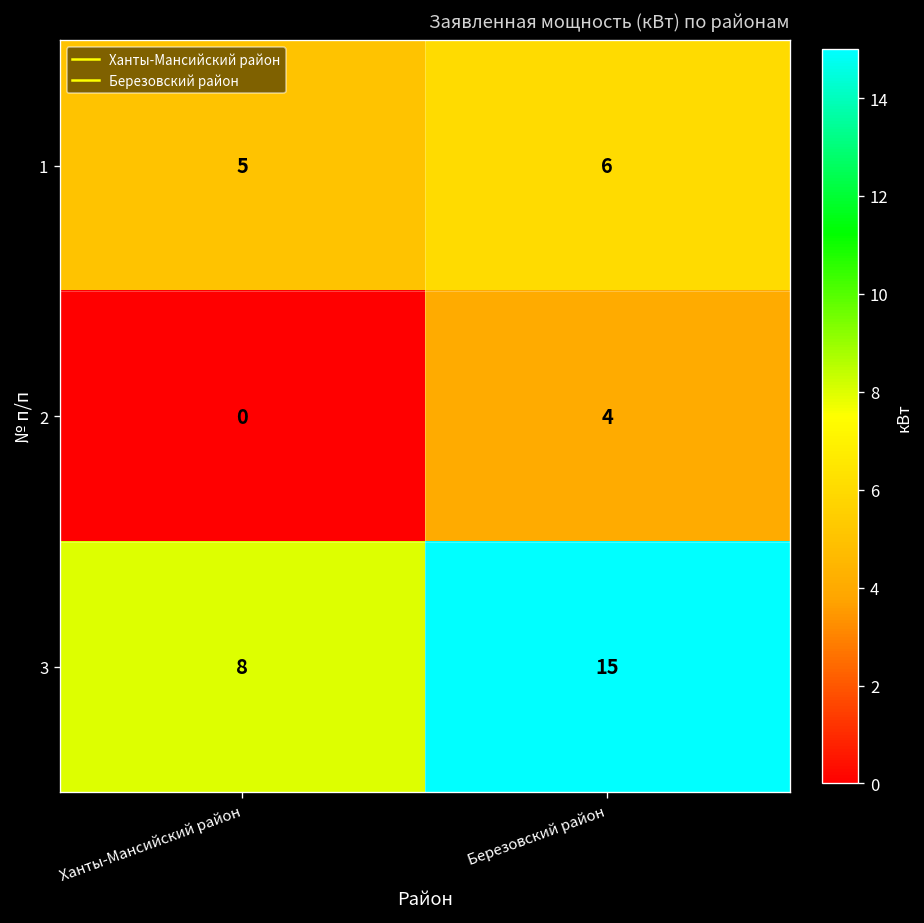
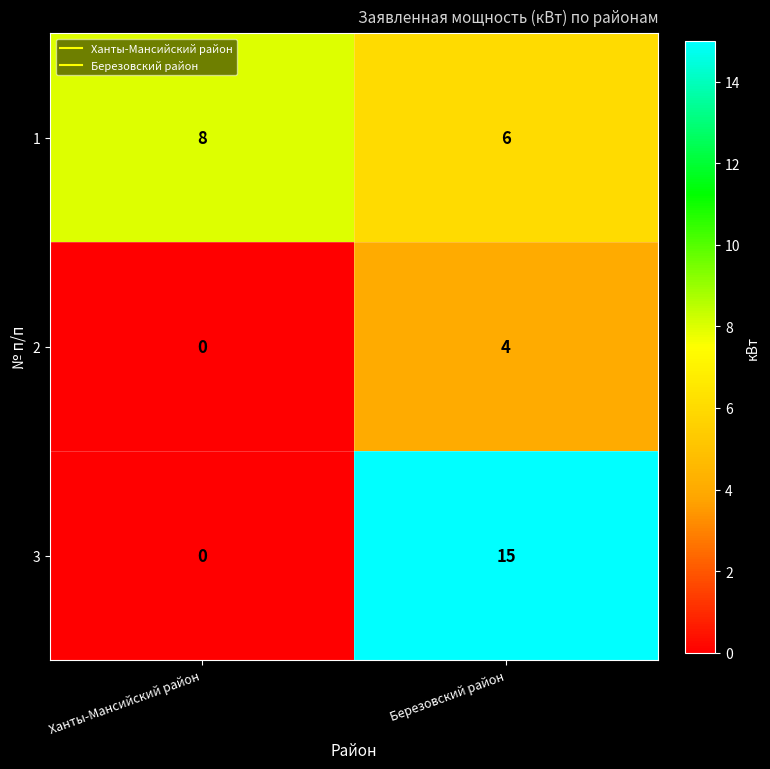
1, Ханты-Мансийский район: 5 -> 8
3, Ханты-Мансийский район: 8 -> 0
